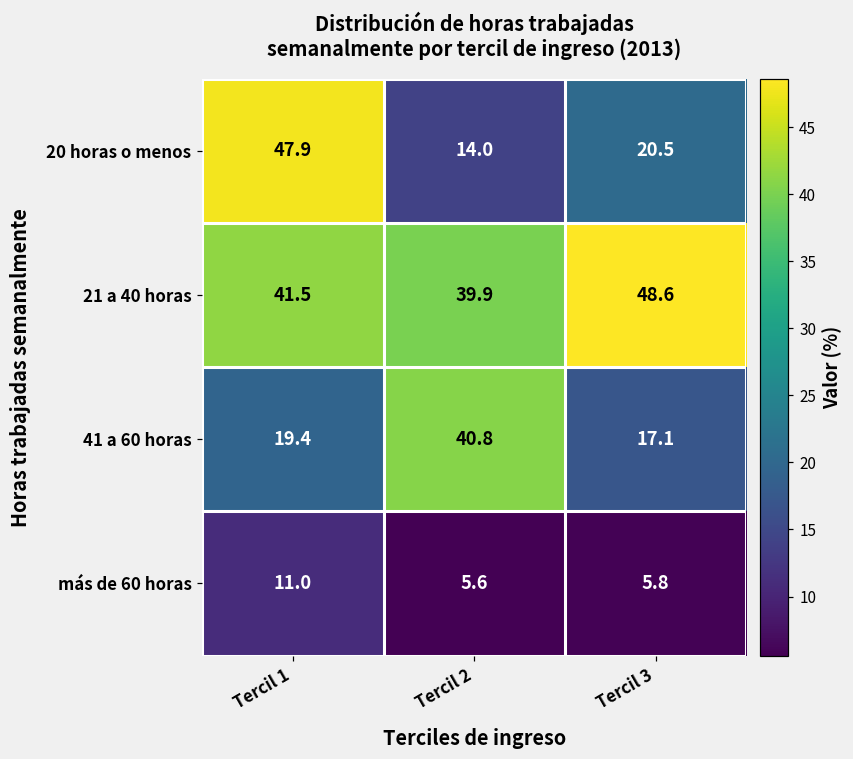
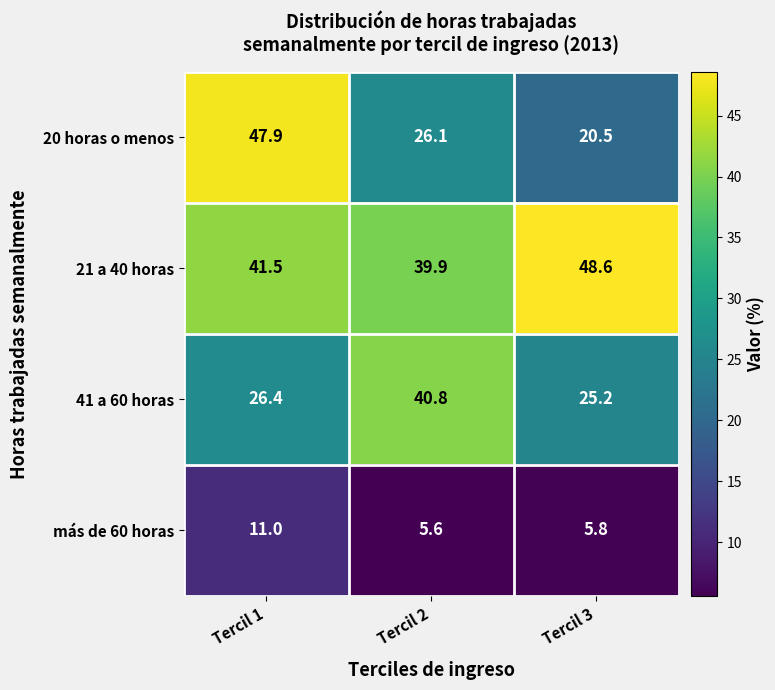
20 horas o menos, Tercil 2: 14.0 -> 26.1
41 a 60 horas, Tercil 1: 19.4 -> 26.4
41 a 60 horas, Tercil 3: 17.1 -> 25.2
